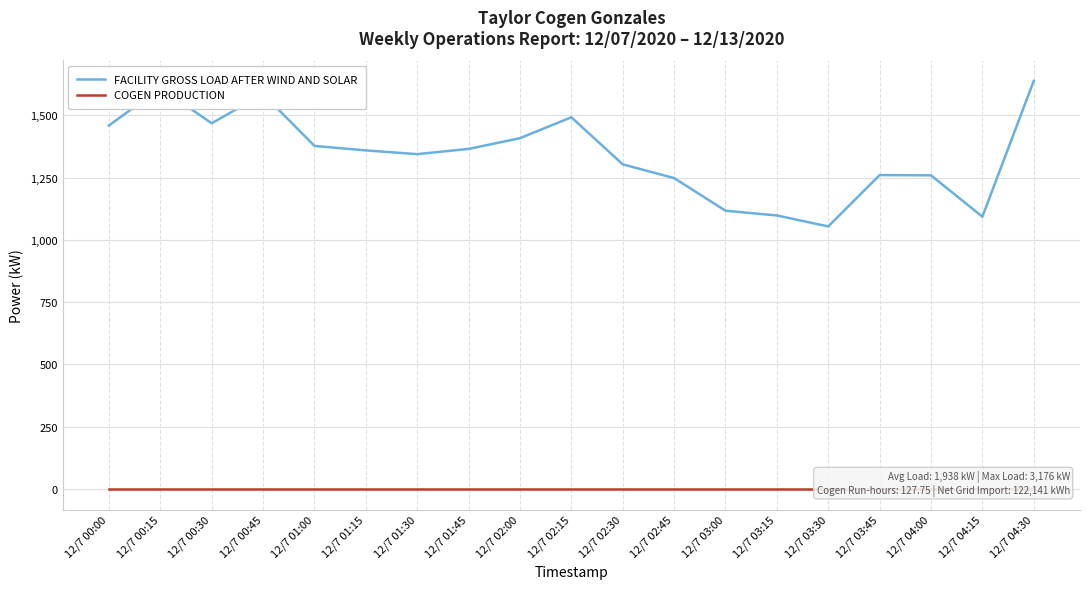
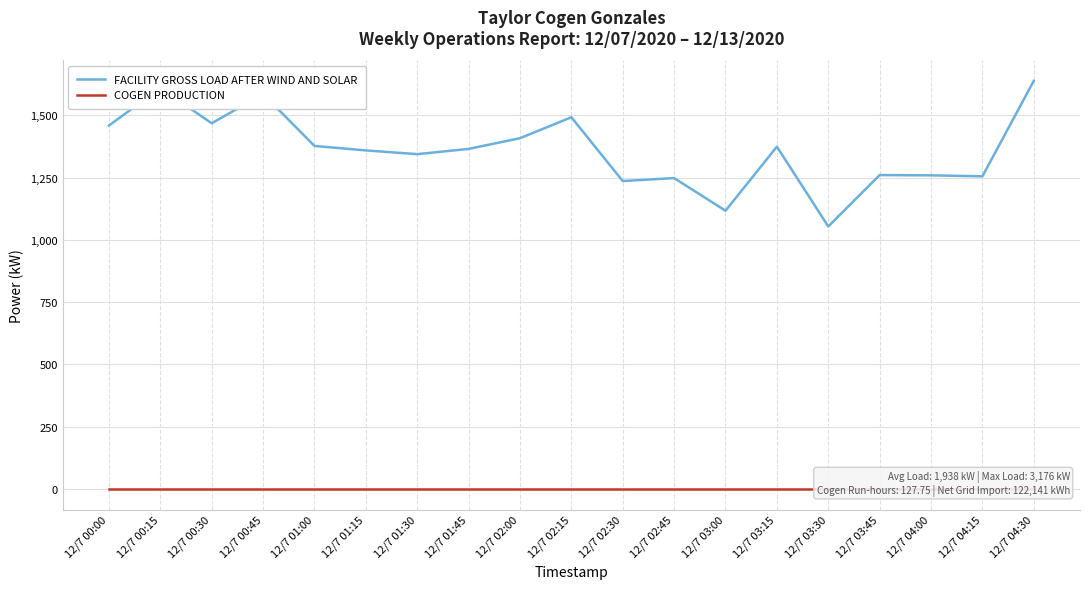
FACILITY GROSS LOAD AFTER WIND AND SOLAR, 12/7 02:30: 1,300 -> 1,240
FACILITY GROSS LOAD AFTER WIND AND SOLAR, 12/7 03:15: 1,100 -> 1,370
FACILITY GROSS LOAD AFTER WIND AND SOLAR, 12/7 04:15: 1,090 -> 1,260
